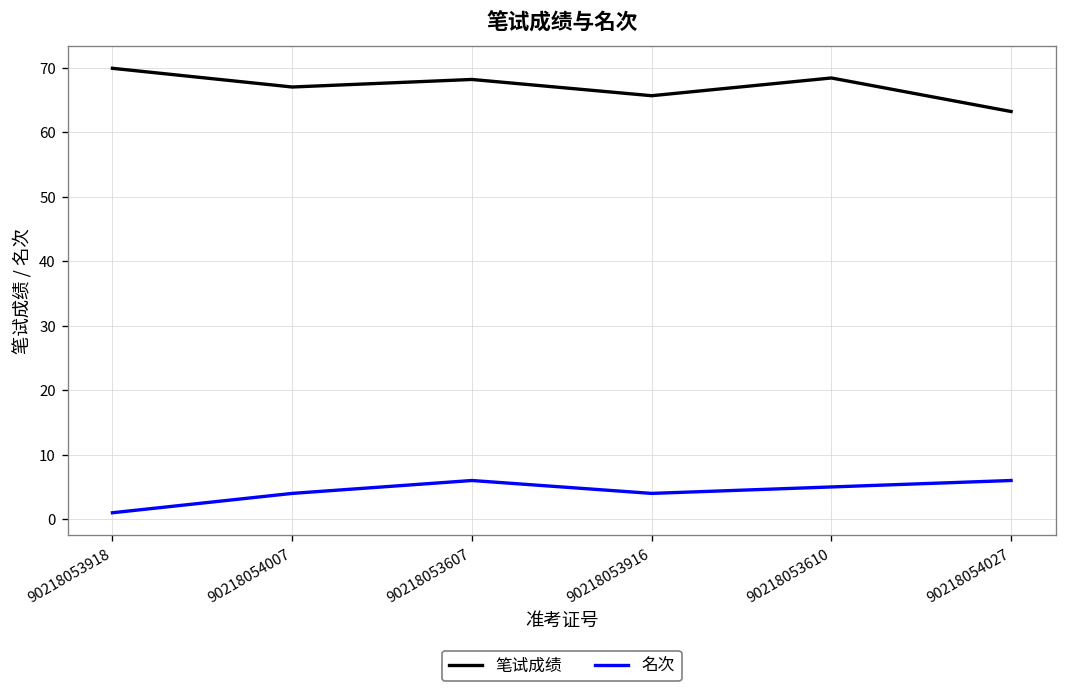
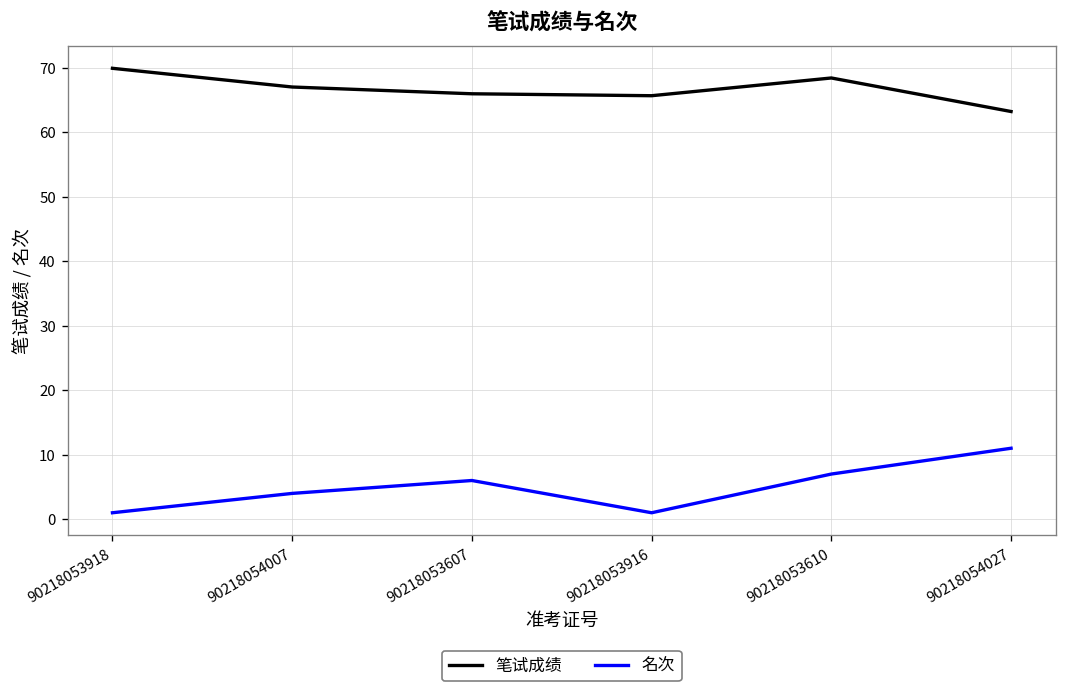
笔试成绩, 90218053607: 68 -> 66
名次, 90218053916: 4 -> 1
名次, 90218053610: 5 -> 7
名次, 90218054027: 6 -> 11
